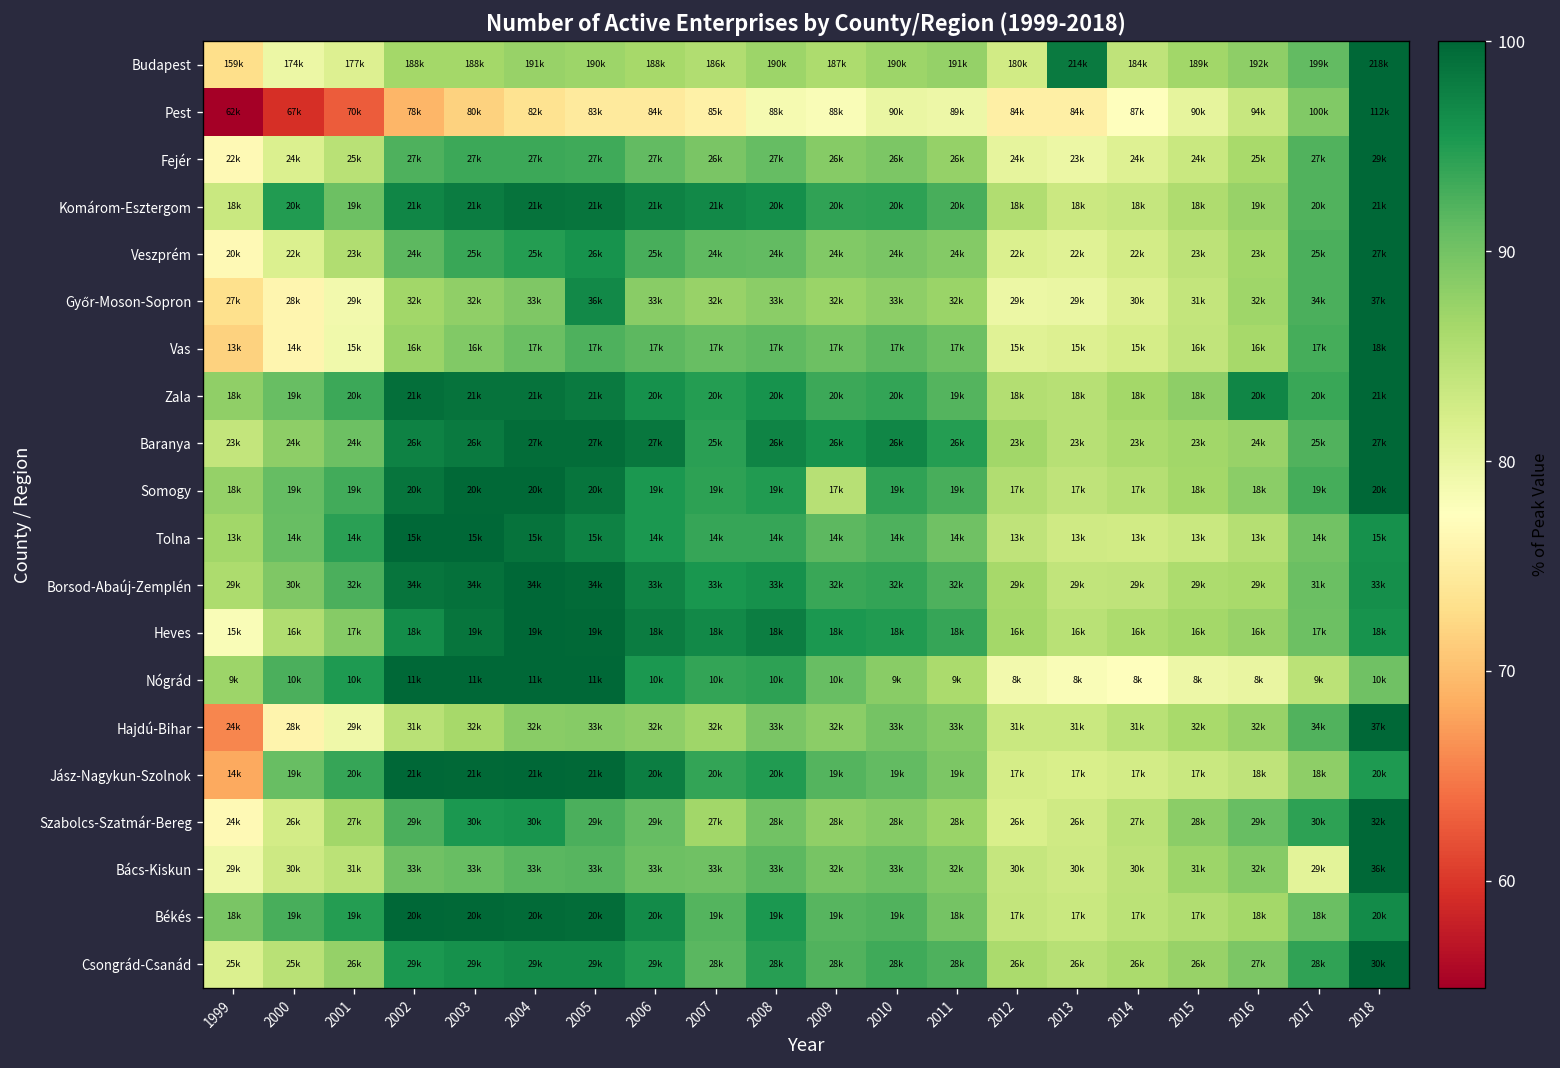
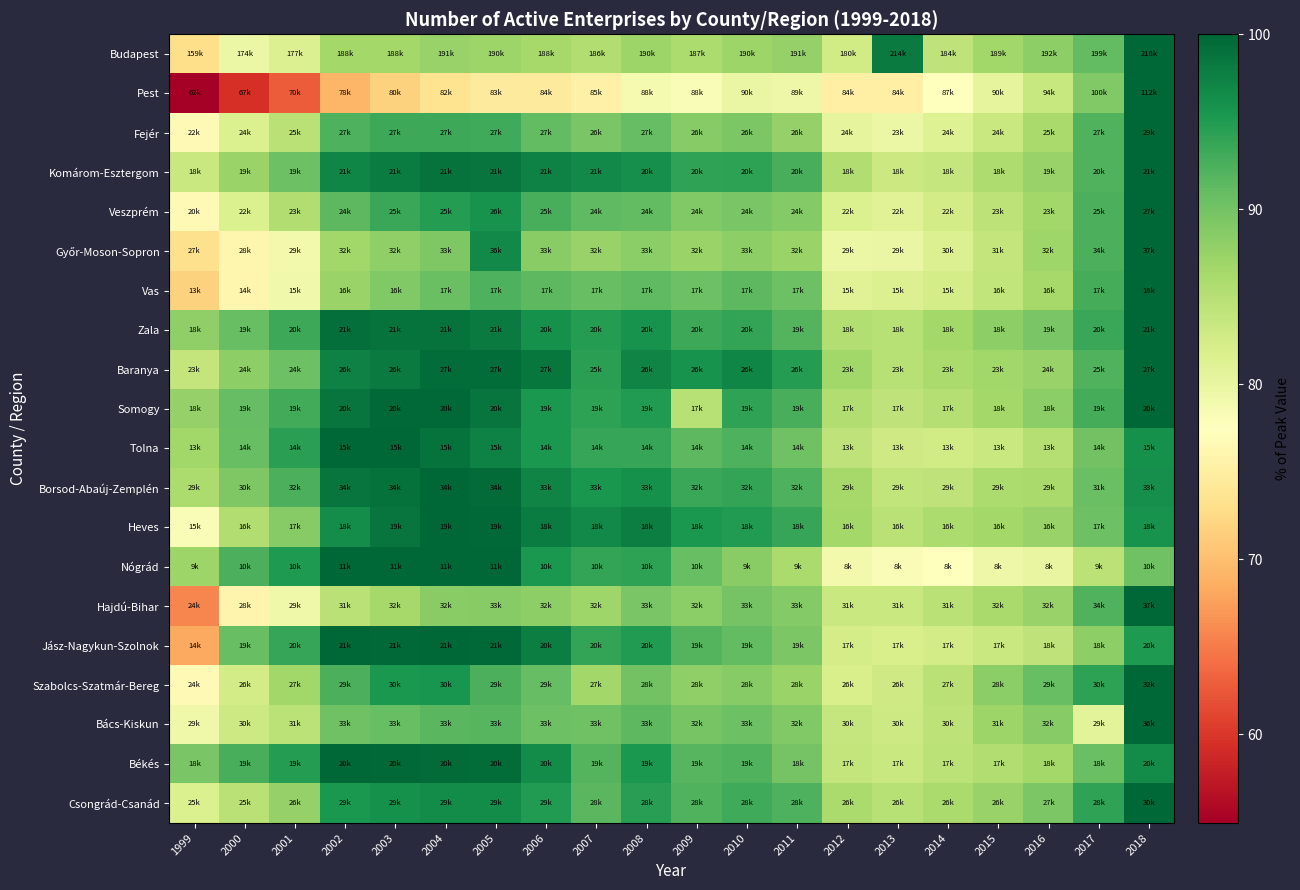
Komárom-Esztergom, 2000: 20k -> 19k
Zala, 2016: 20k -> 19k
